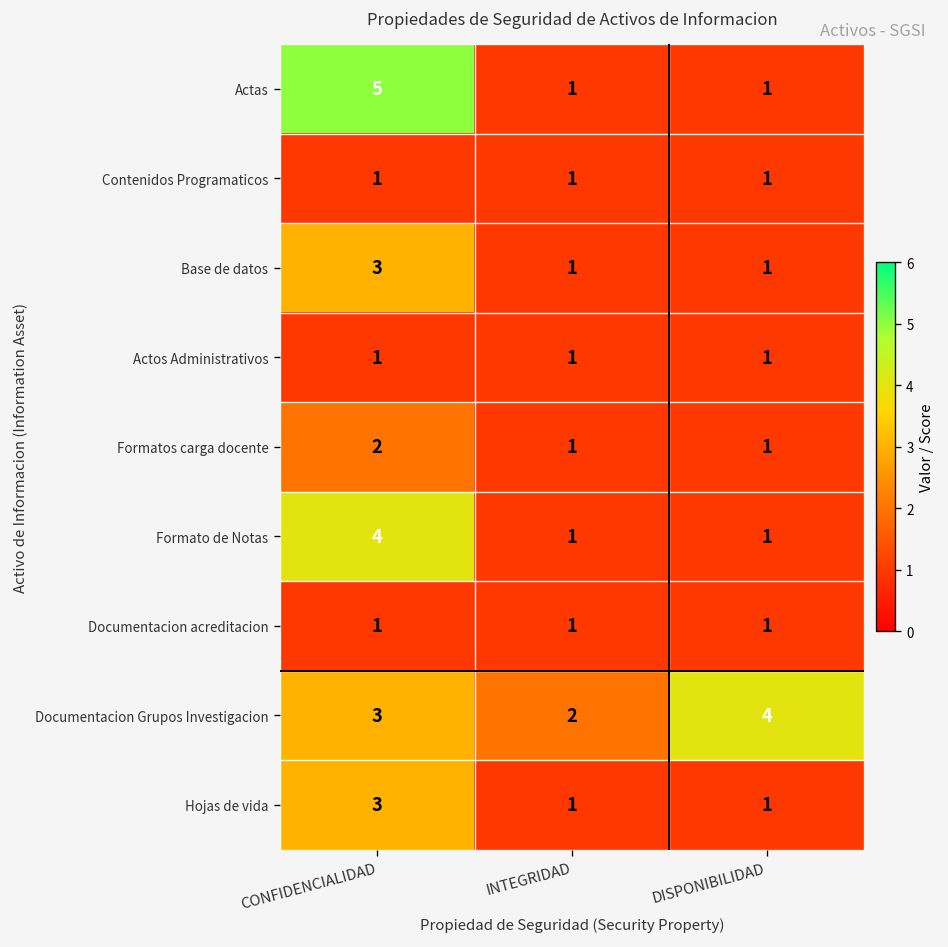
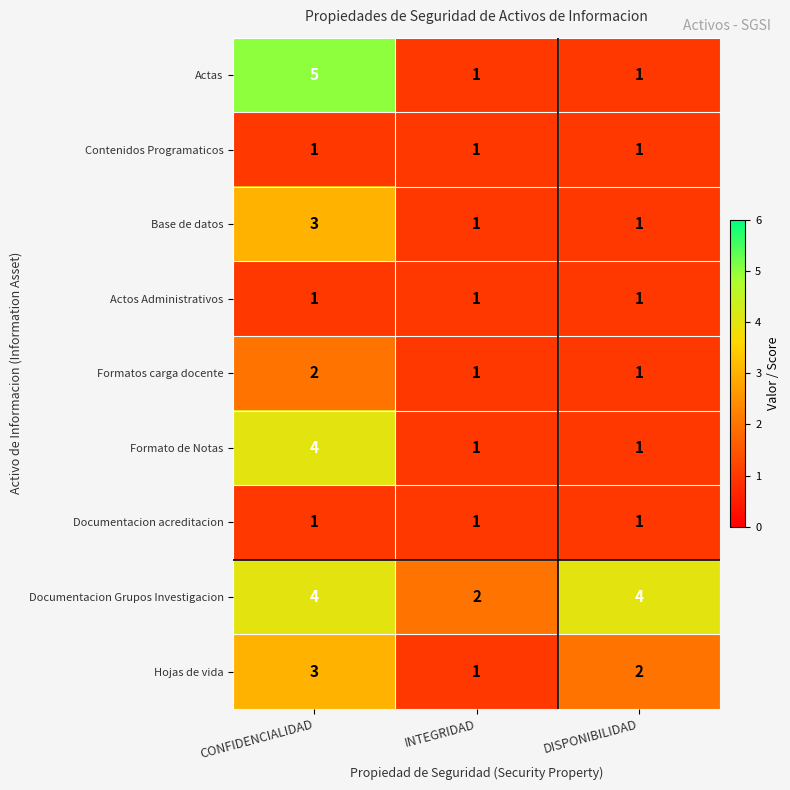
Documentacion Grupos Investigacion, CONFIDENCIALIDAD: 3 -> 4
Hojas de vida, DISPONIBILIDAD: 1 -> 2
